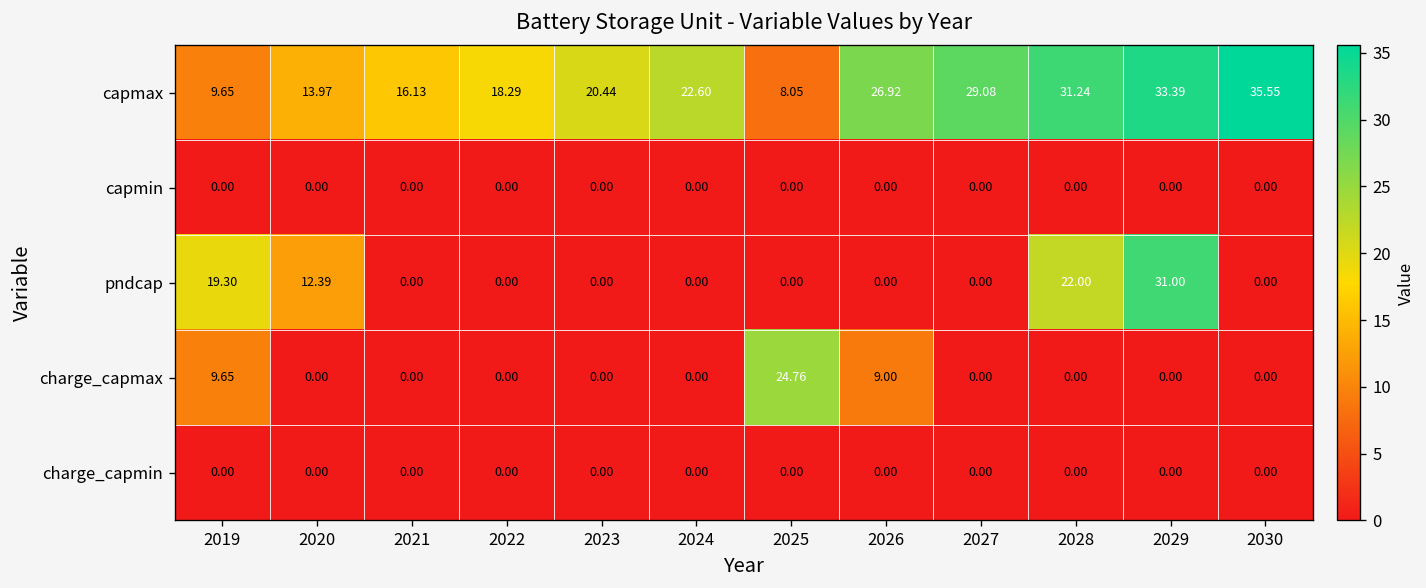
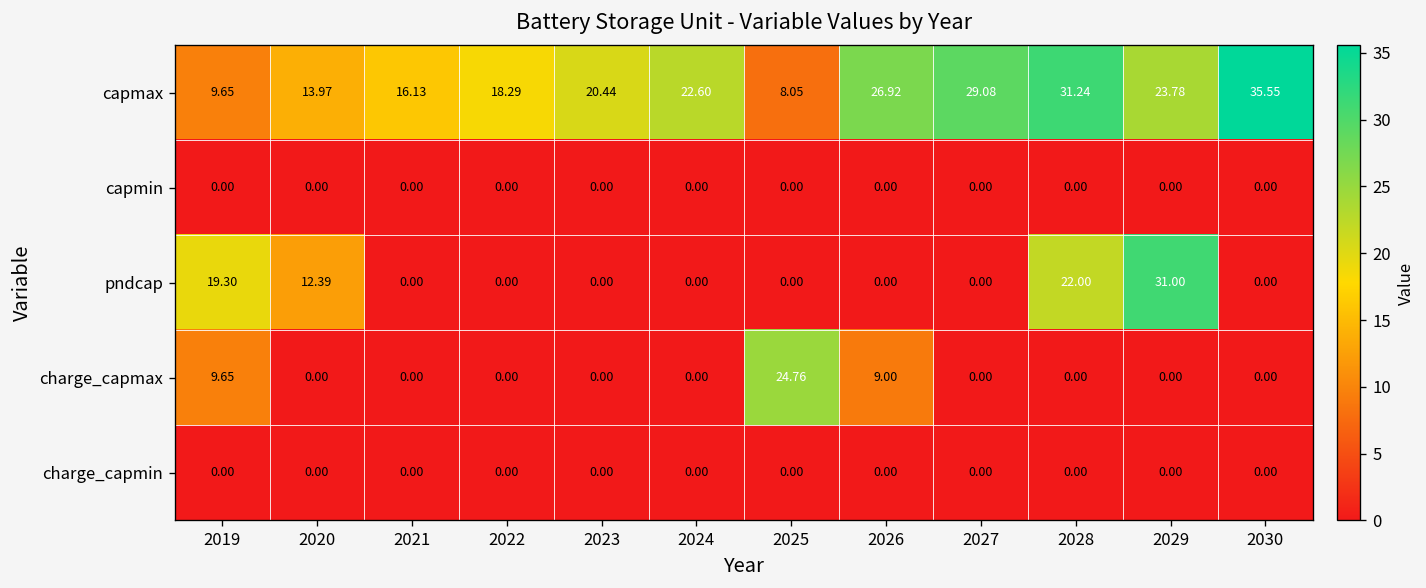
capmax, 2029: 33.39 -> 23.78
